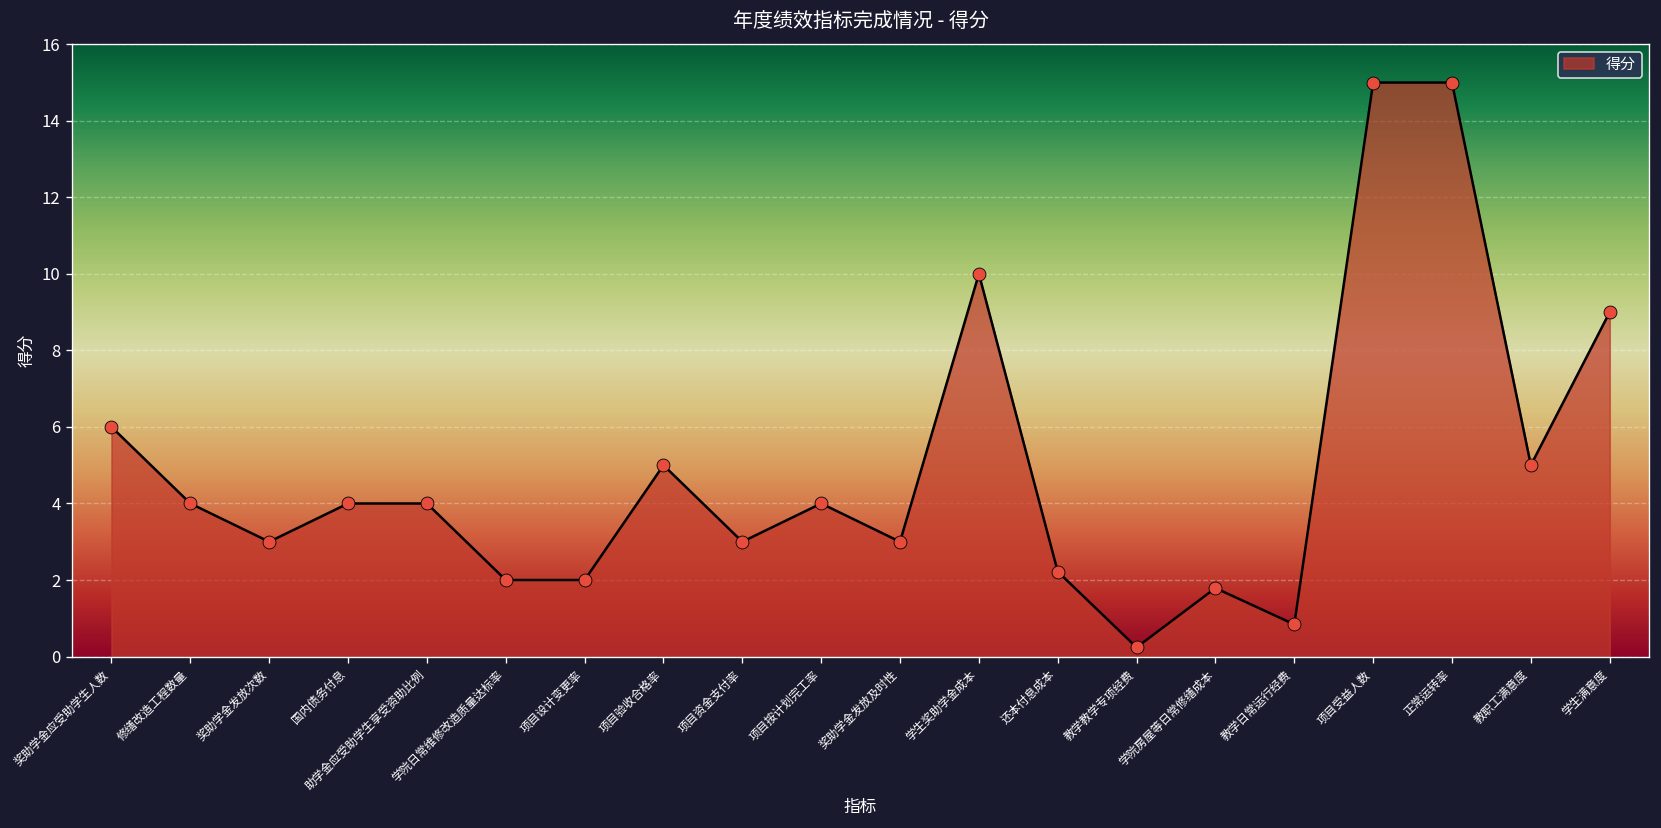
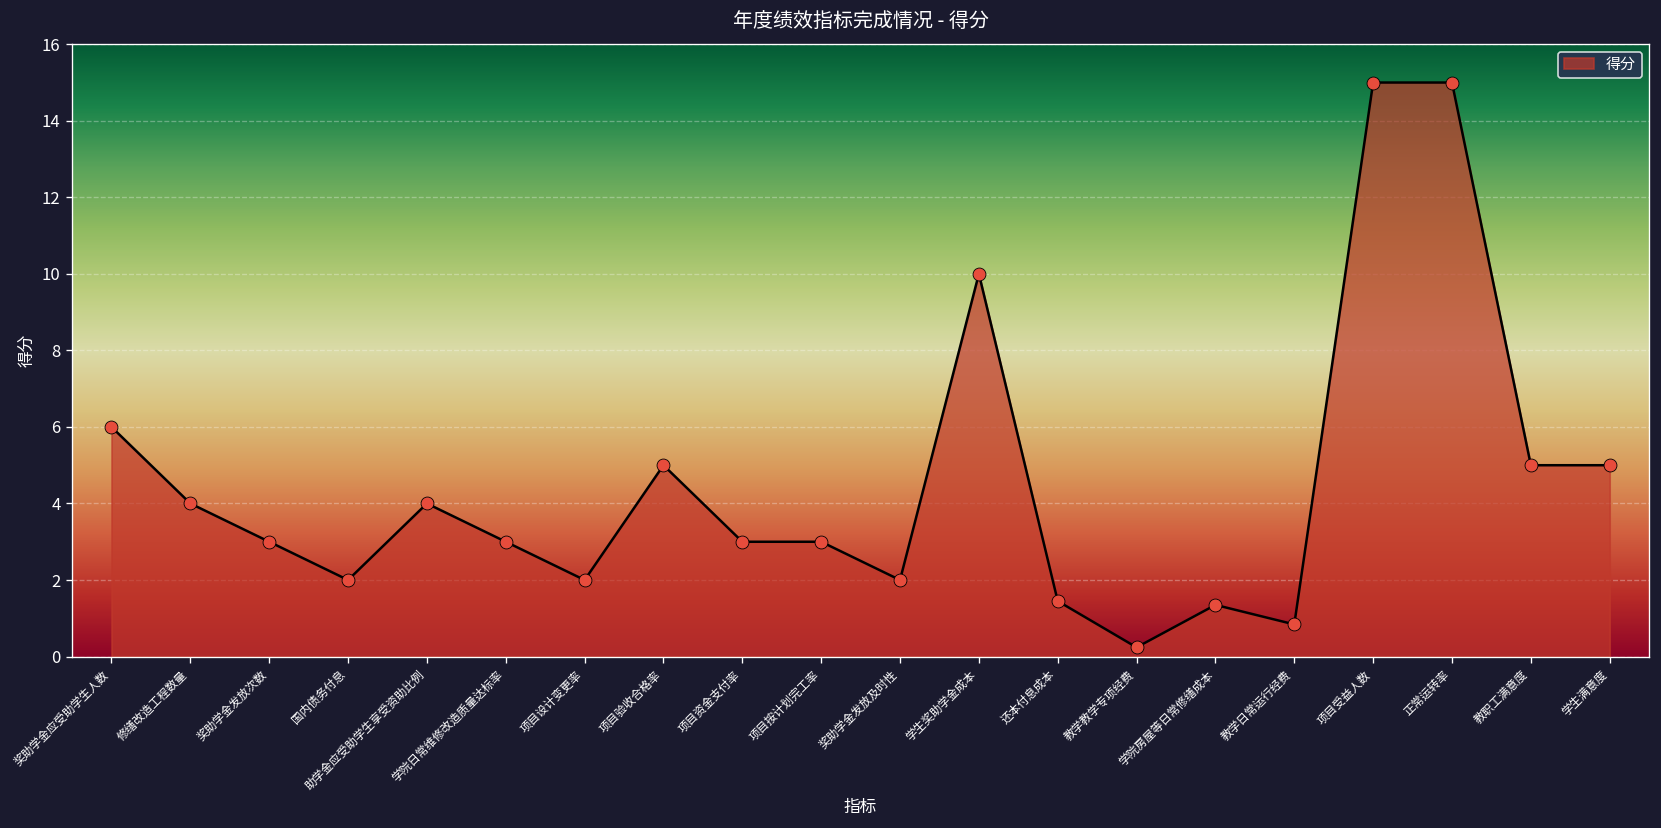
国内债务付息: 4 -> 2
学院日常维修改造质量达标率: 2 -> 3
项目按计划完工率: 4 -> 3
奖助学金发放及时性: 3 -> 2
还本付息成本: 2.2 -> 1.5
学院房屋等日常修缮成本: 1.8 -> 1.4
学生满意度: 9 -> 5
